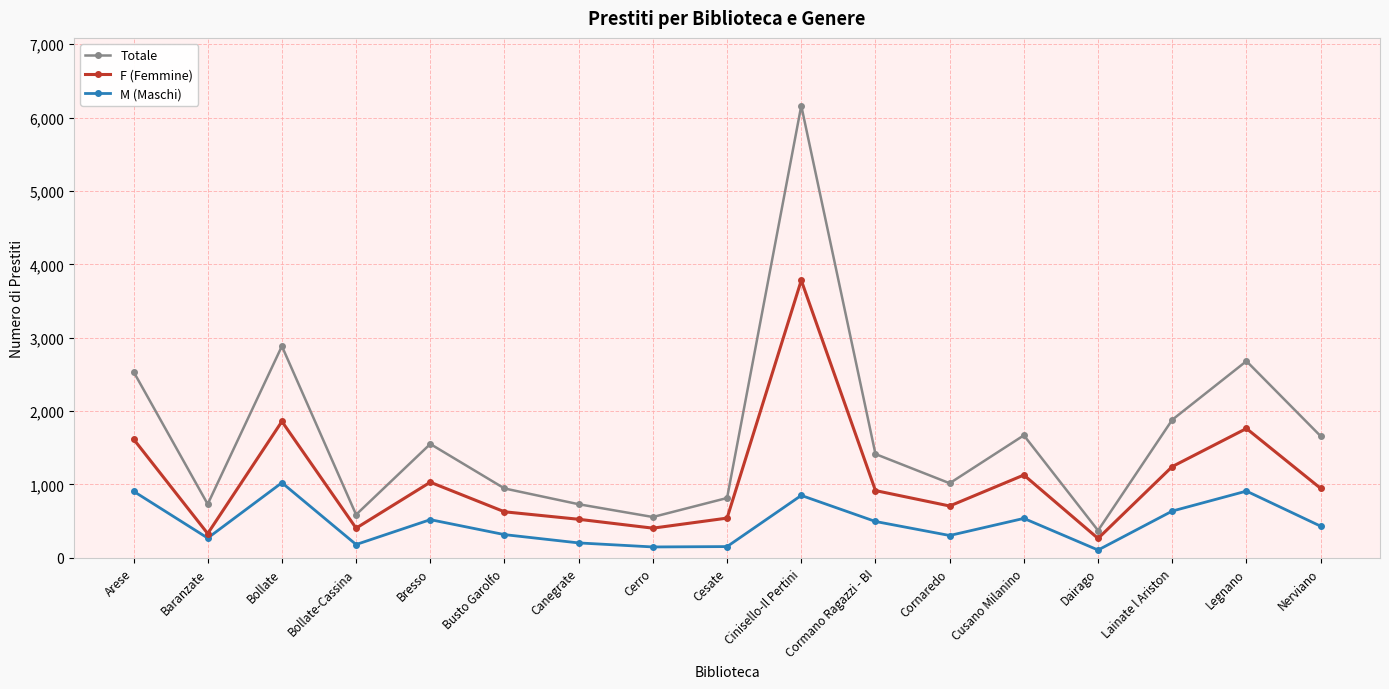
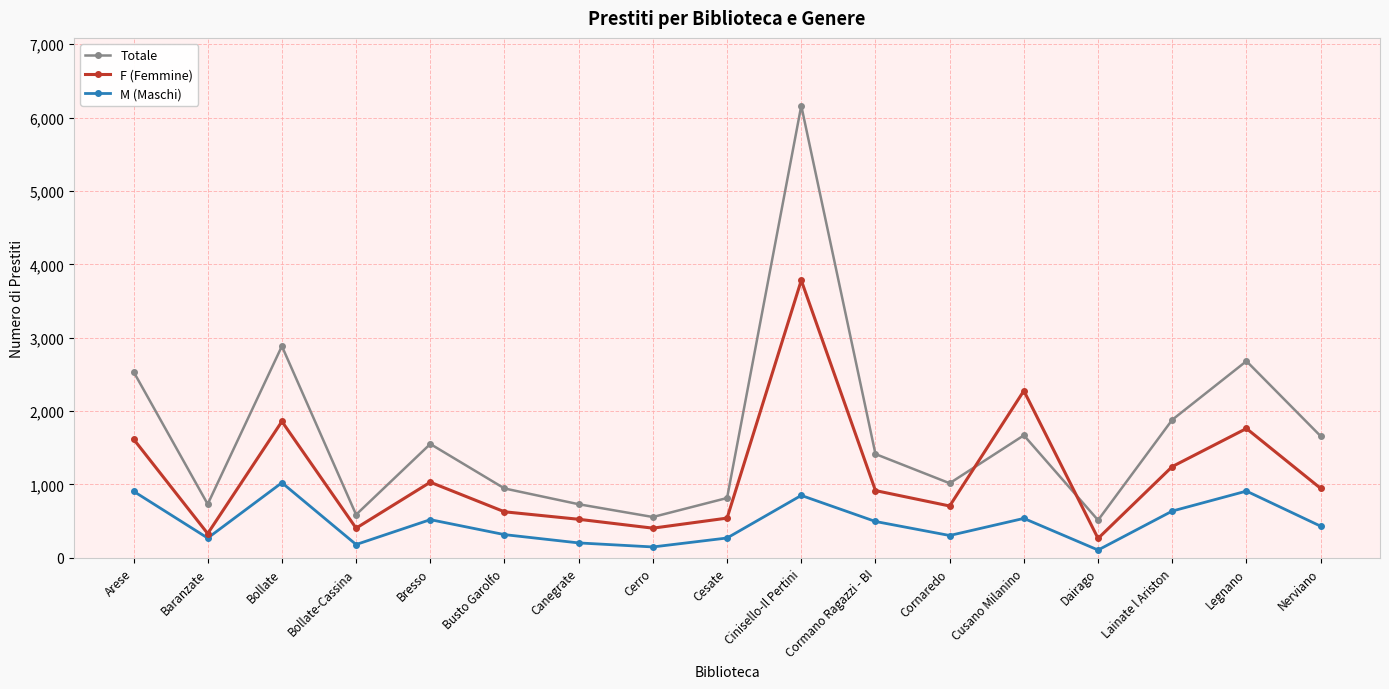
M (Maschi), Cesate: 200 -> 300
F (Femmine), Cusano Milanino: 1,100 -> 2,300
Totale, Dairago: 400 -> 500
